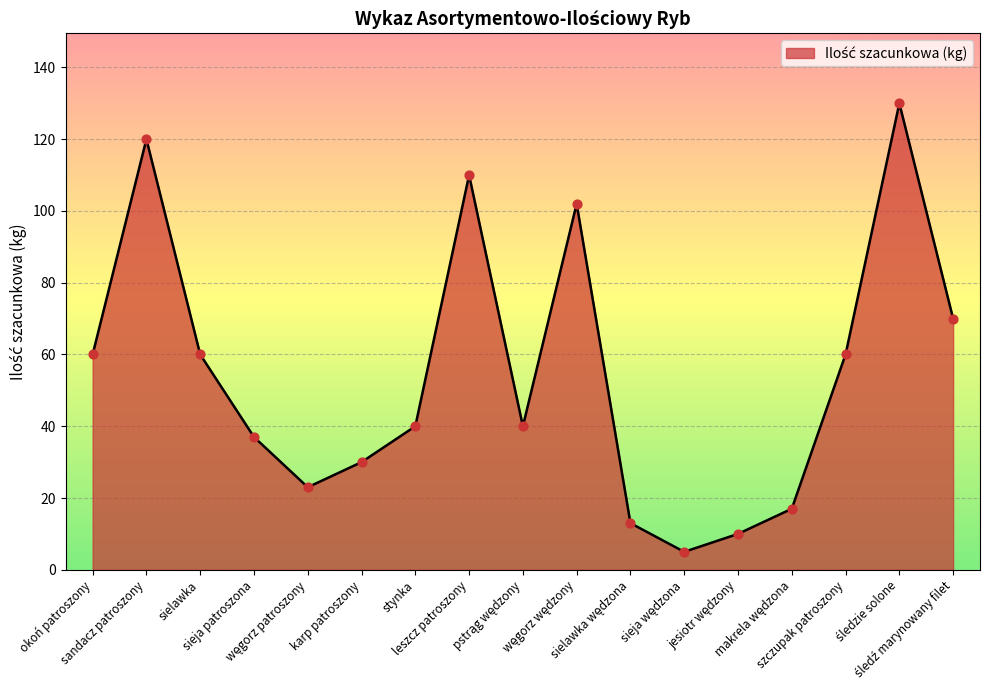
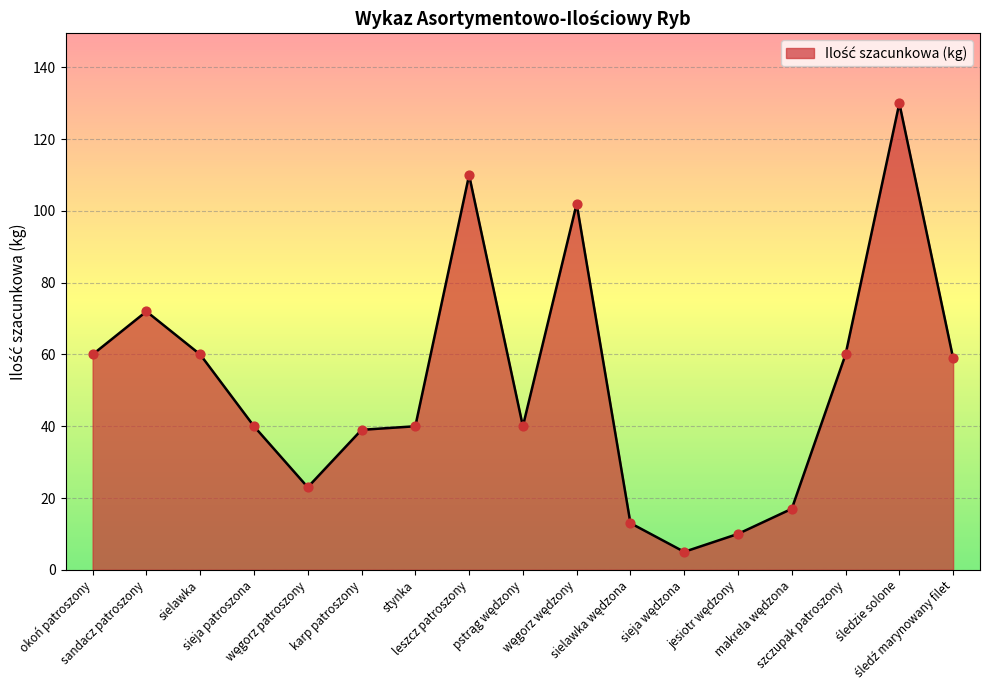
sandacz patroszony: 120 -> 72
sieja patroszona: 37 -> 40
karp patroszony: 30 -> 39
śledź marynowany filet: 70 -> 59
